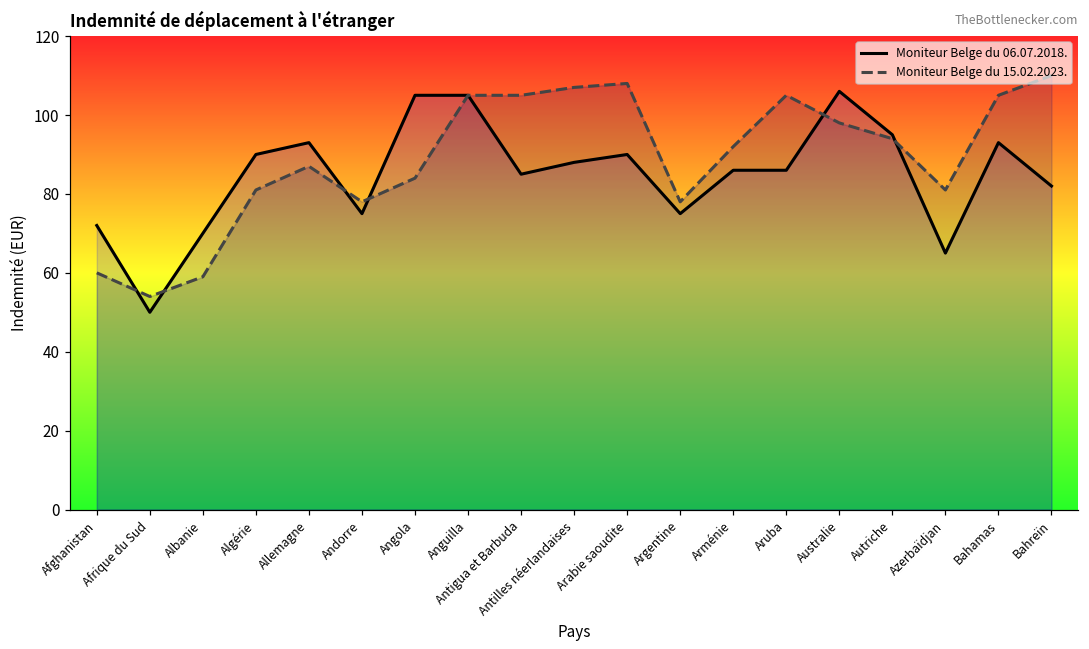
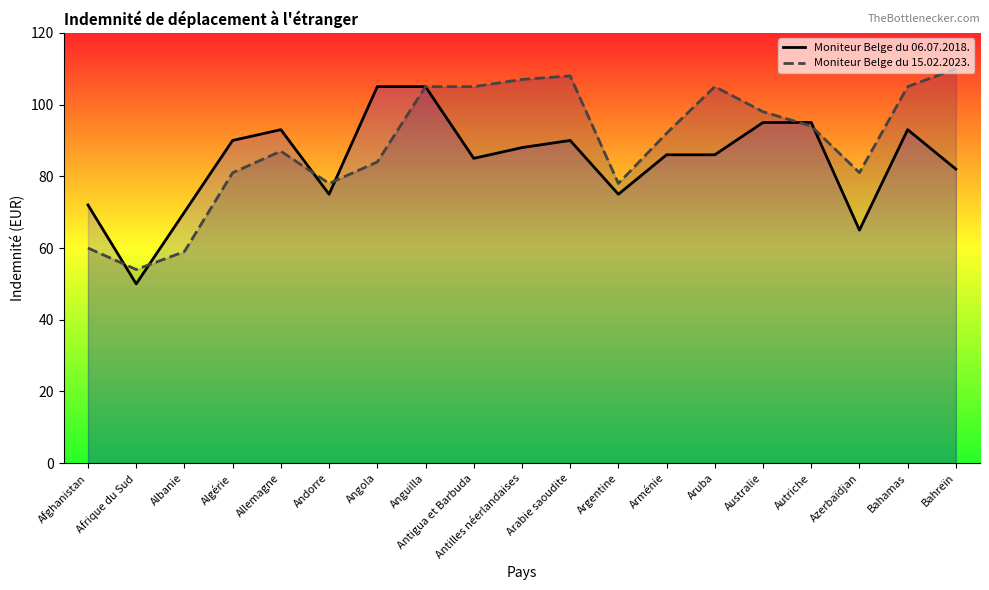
Moniteur Belge du 06.07.2018., Australie: 106 -> 95
